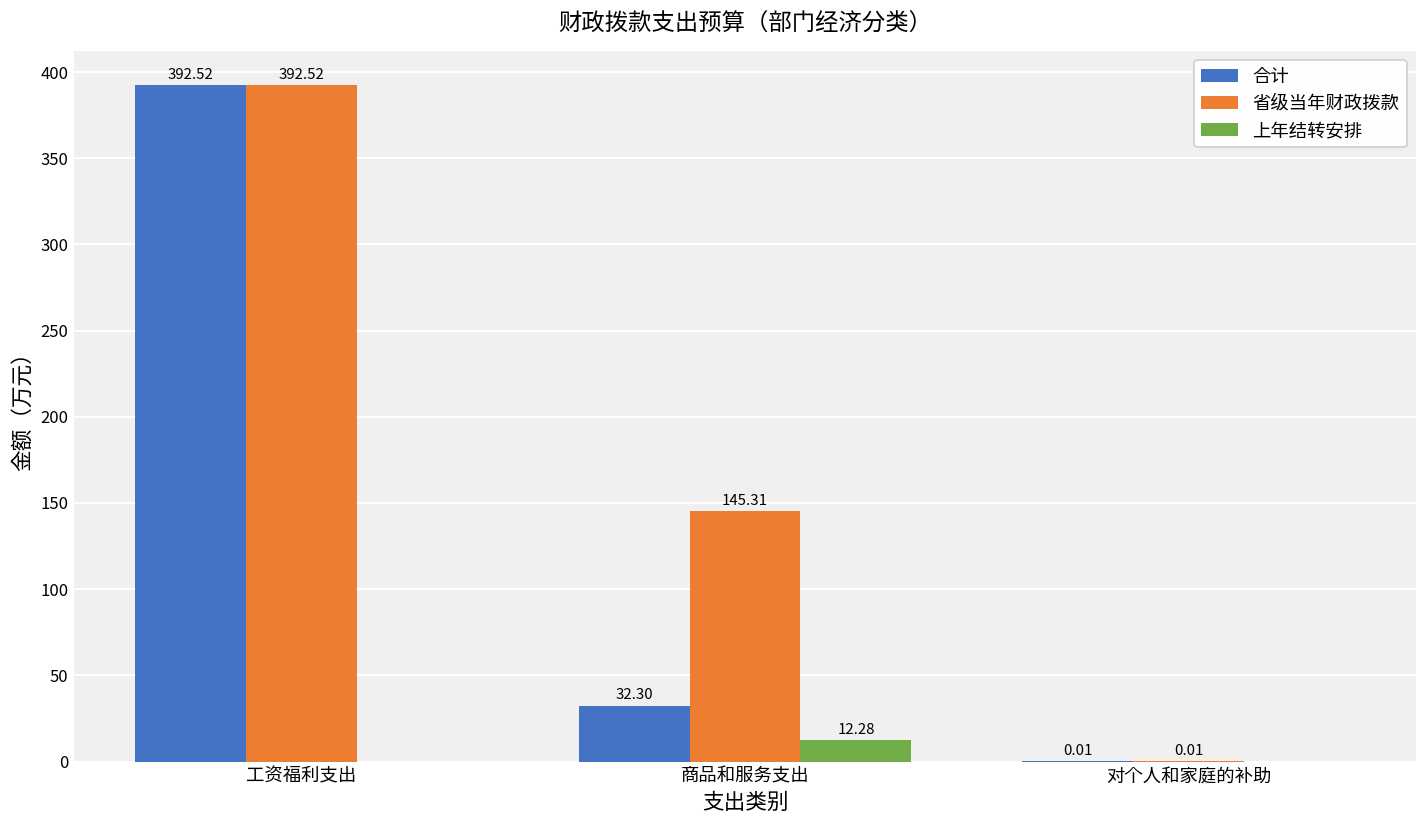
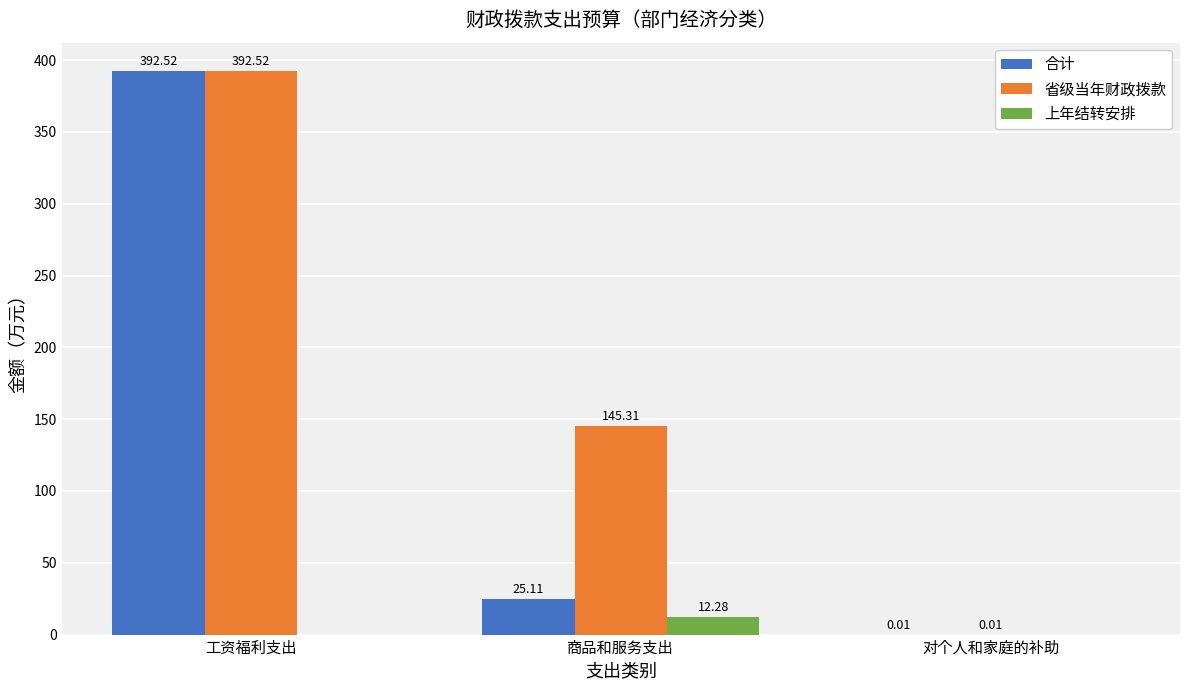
合计, 商品和服务支出: 32.30 -> 25.11
